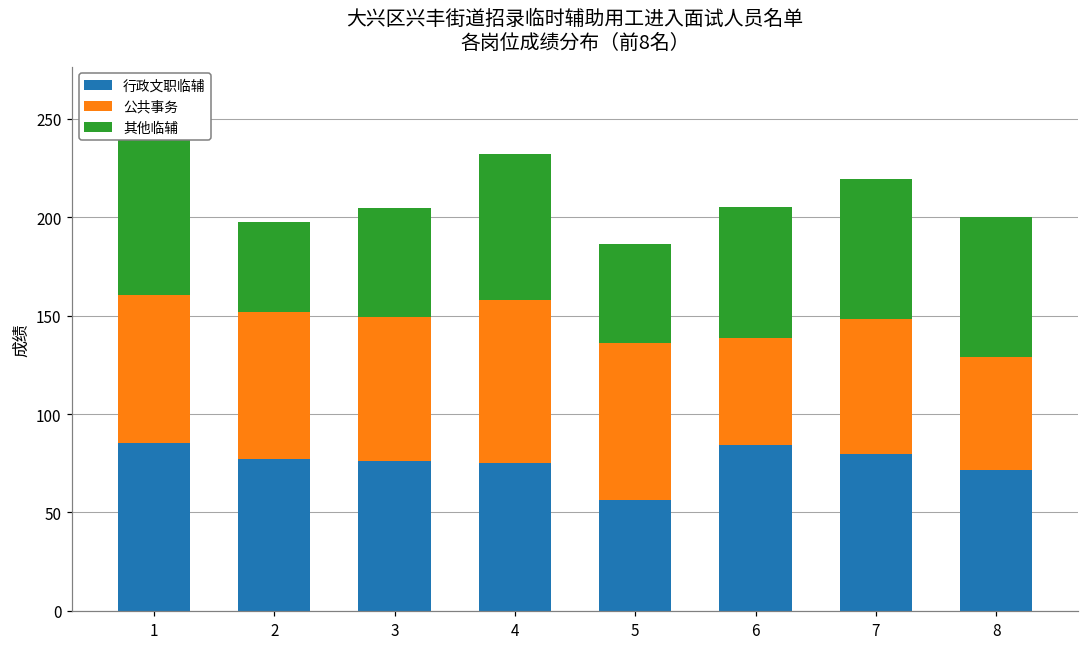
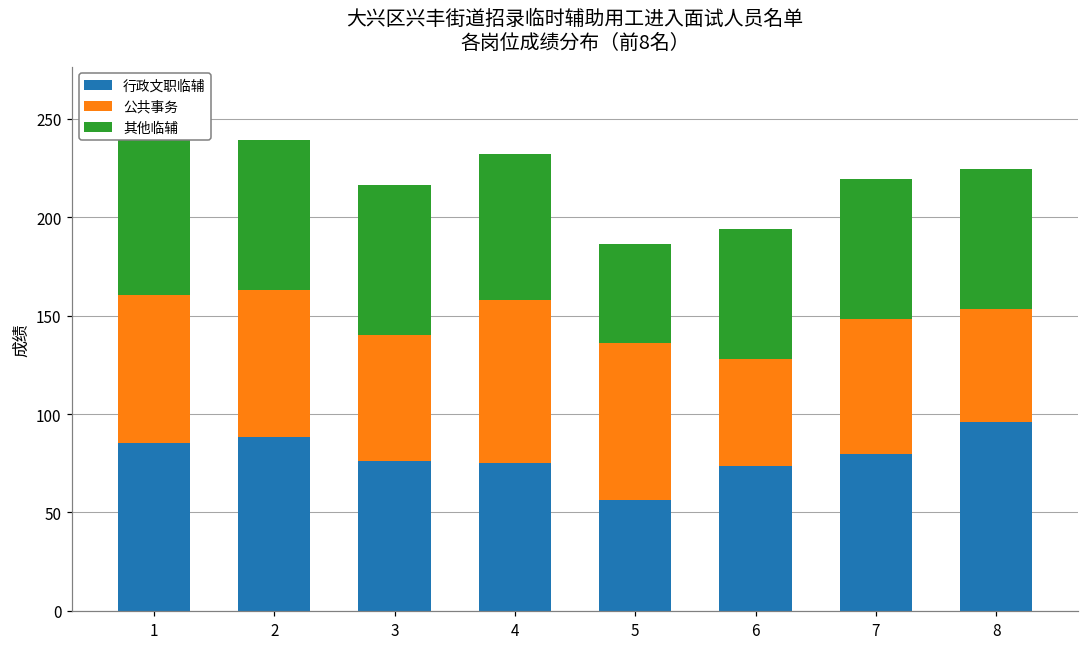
行政文职临辅, 2: 77 -> 89
其他临辅, 2: 46 -> 76
公共事务, 3: 73 -> 64
其他临辅, 3: 55 -> 76
行政文职临辅, 6: 85 -> 74
行政文职临辅, 8: 72 -> 96
